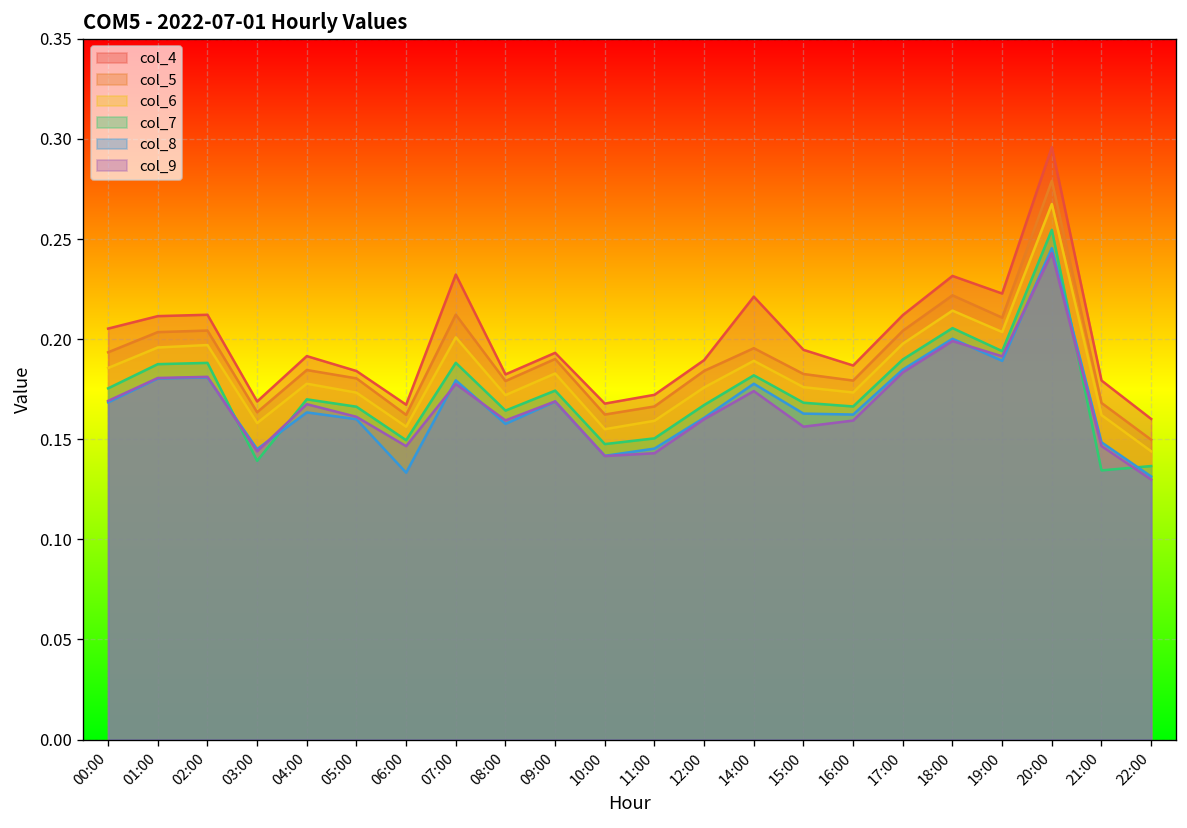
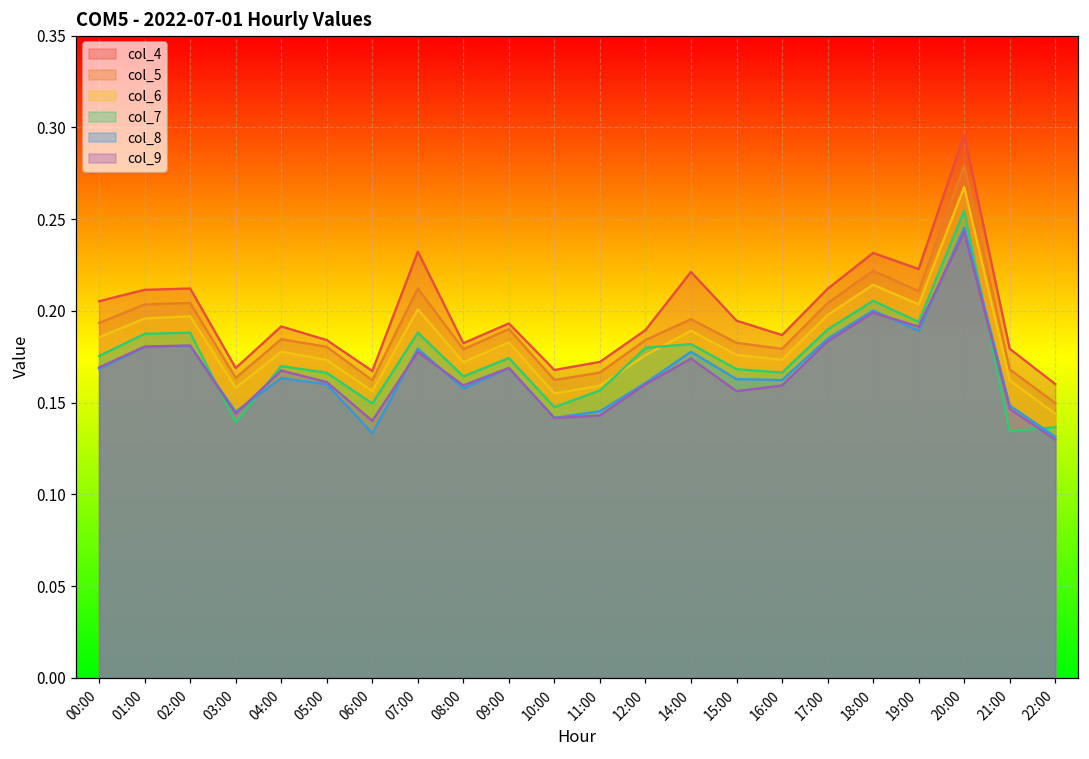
col_9, 06:00: 0.147 -> 0.140
col_7, 11:00: 0.150 -> 0.157
col_7, 12:00: 0.167 -> 0.180
